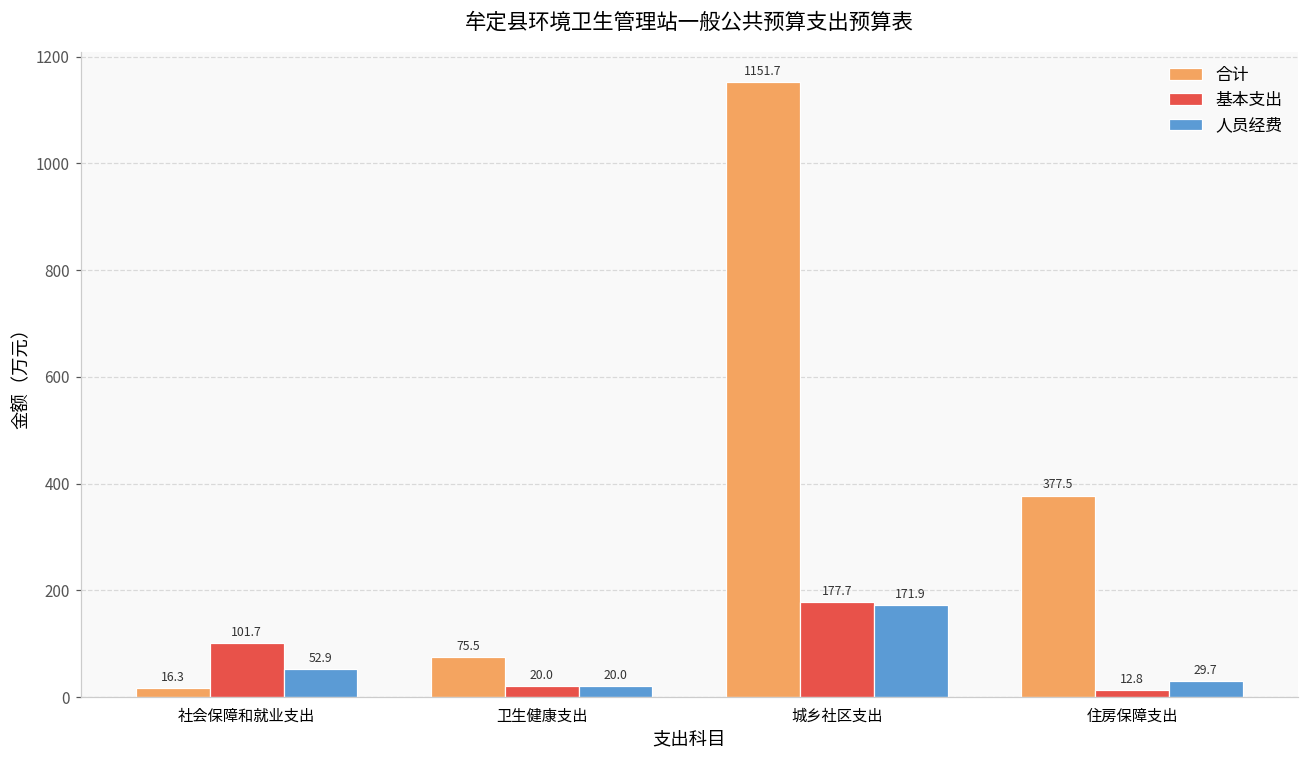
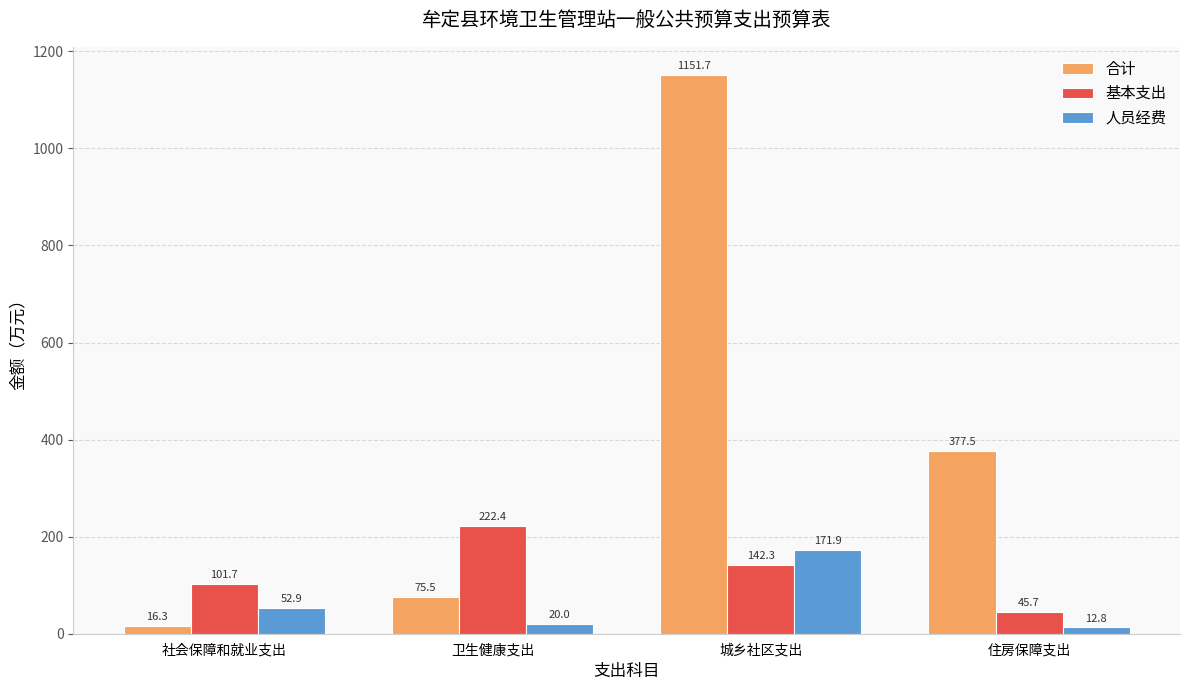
基本支出, 卫生健康支出: 20.0 -> 222.4
基本支出, 城乡社区支出: 177.7 -> 142.3
基本支出, 住房保障支出: 12.8 -> 45.7
人员经费, 住房保障支出: 29.7 -> 12.8
